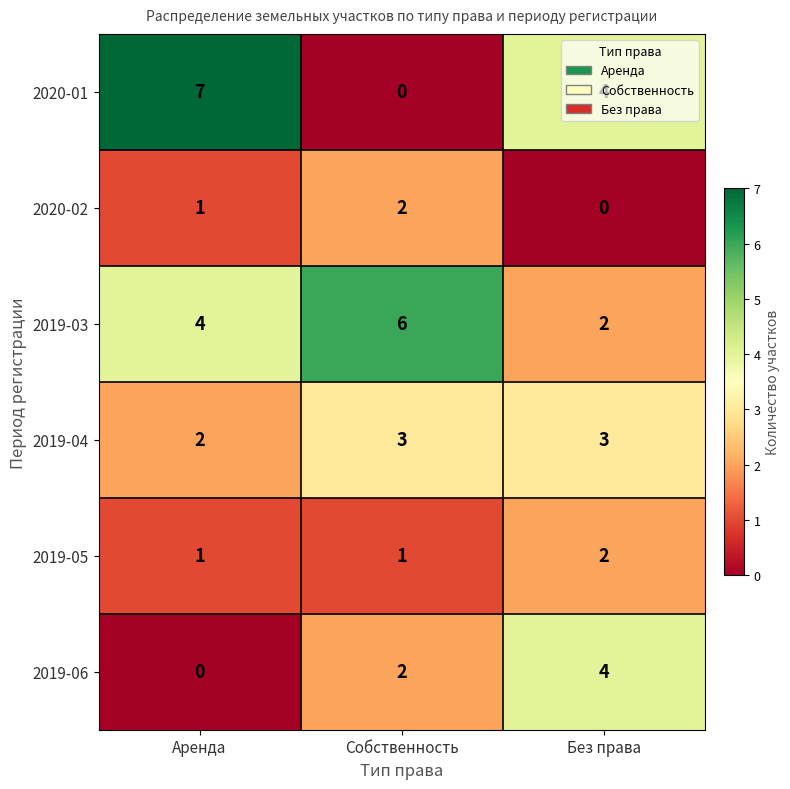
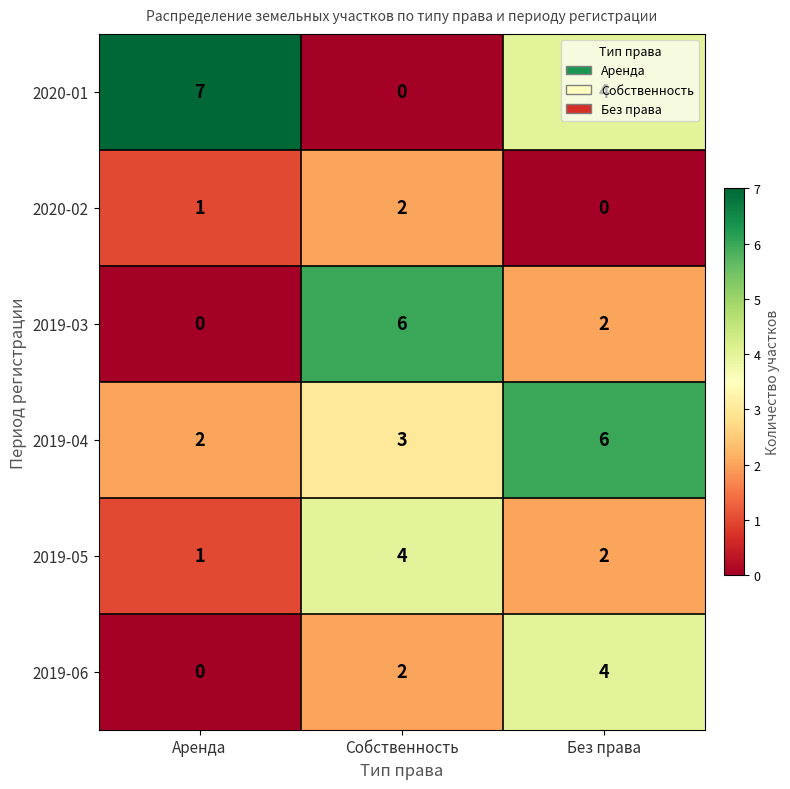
2019-03, Аренда: 4 -> 0
2019-04, Без права: 3 -> 6
2019-05, Собственность: 1 -> 4
